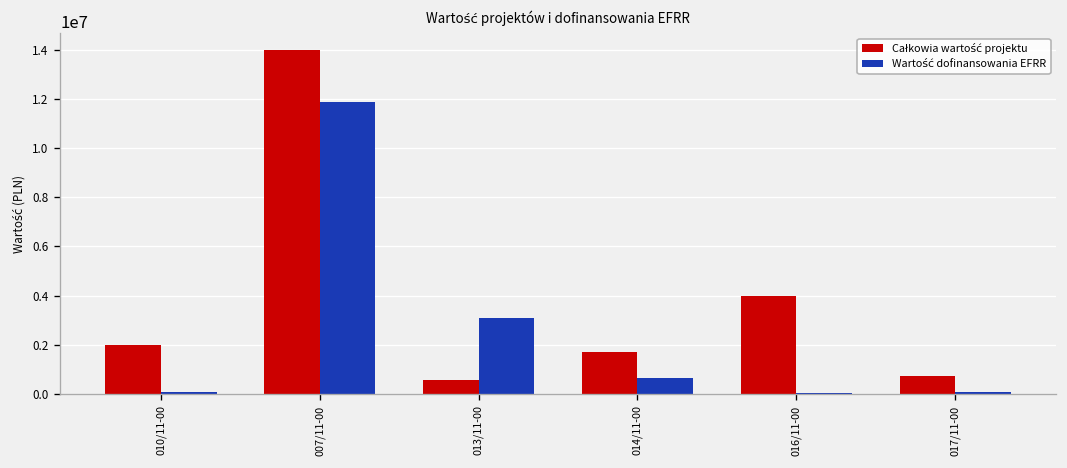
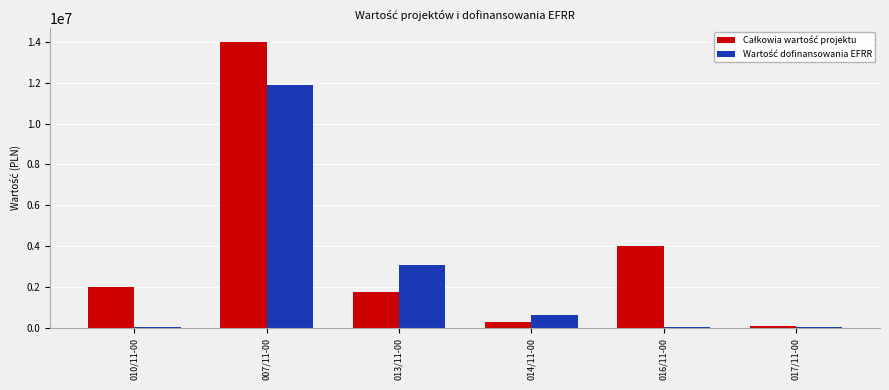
Całkowia wartość projektu, 013/11-00: 500000 -> 1800000
Całkowia wartość projektu, 014/11-00: 1700000 -> 300000
Całkowia wartość projektu, 017/11-00: 700000 -> 100000
